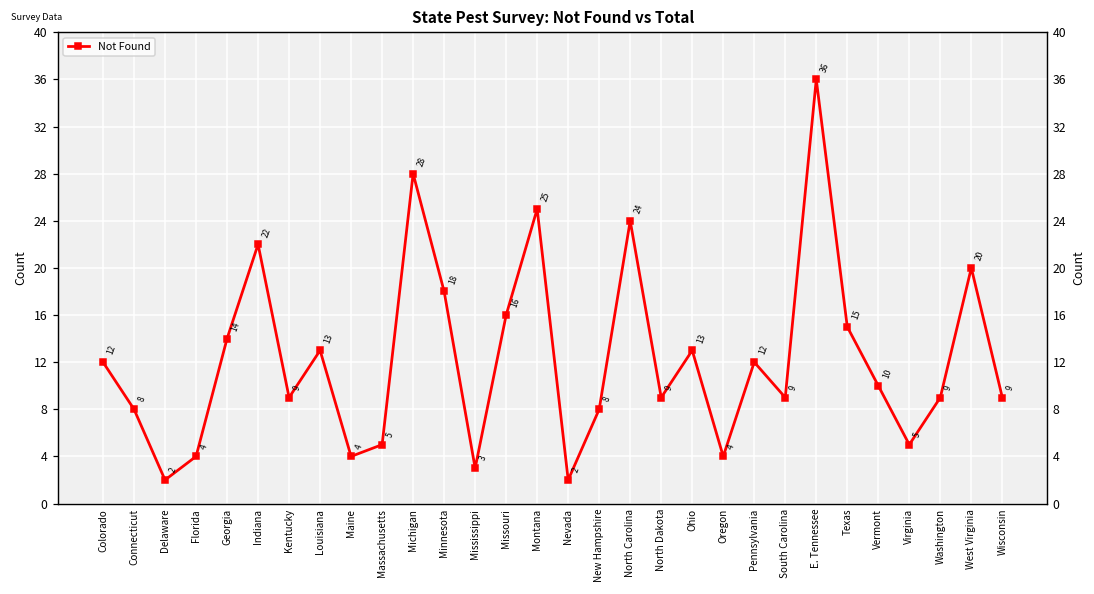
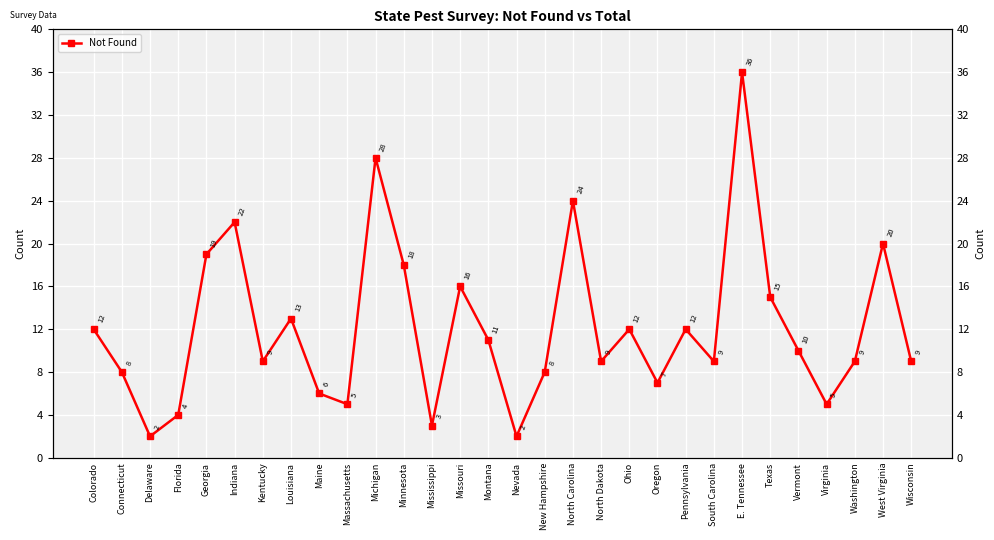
Georgia: 14 -> 19
Maine: 4 -> 6
Montana: 25 -> 11
Ohio: 13 -> 12
Oregon: 4 -> 7
